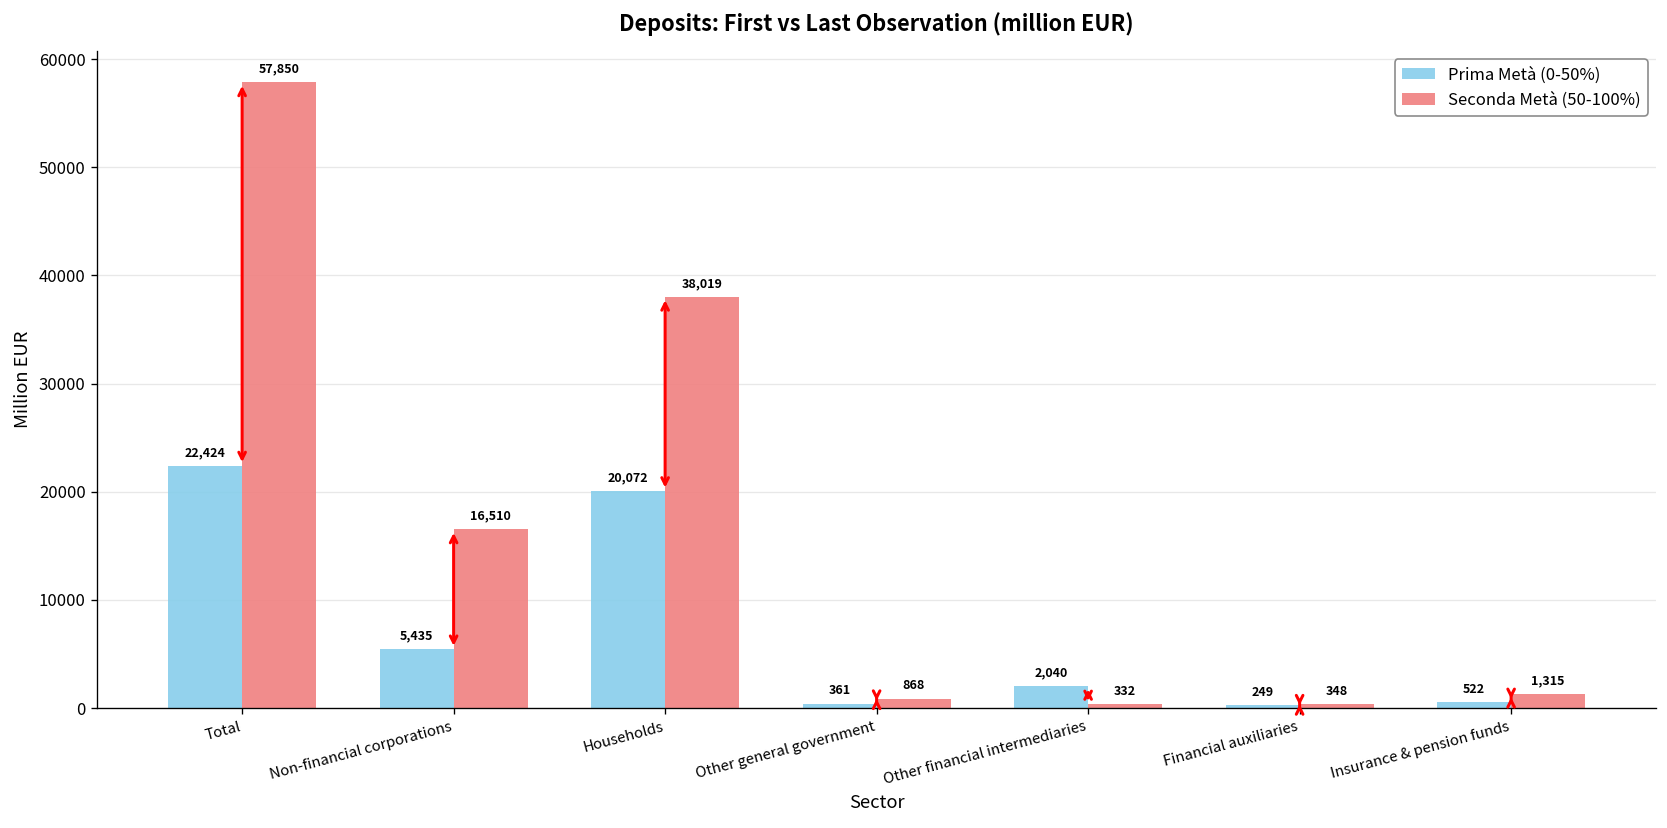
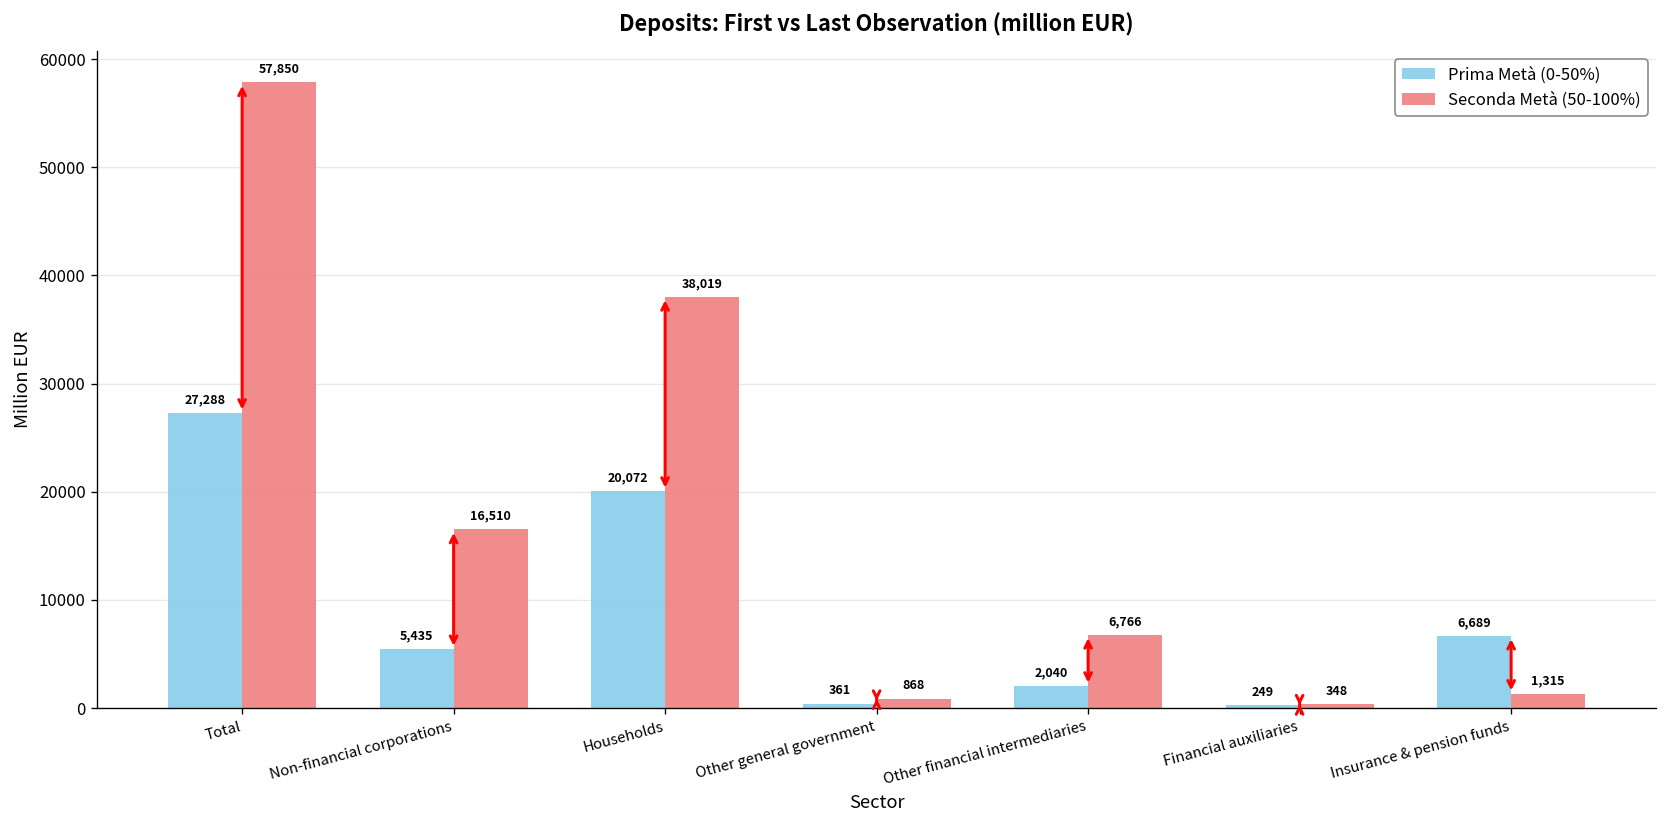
Prima Metà (0-50%), Total: 22,424 -> 27,288
Seconda Metà (50-100%), Other financial intermediaries: 332 -> 6,766
Prima Metà (0-50%), Insurance & pension funds: 522 -> 6,689
